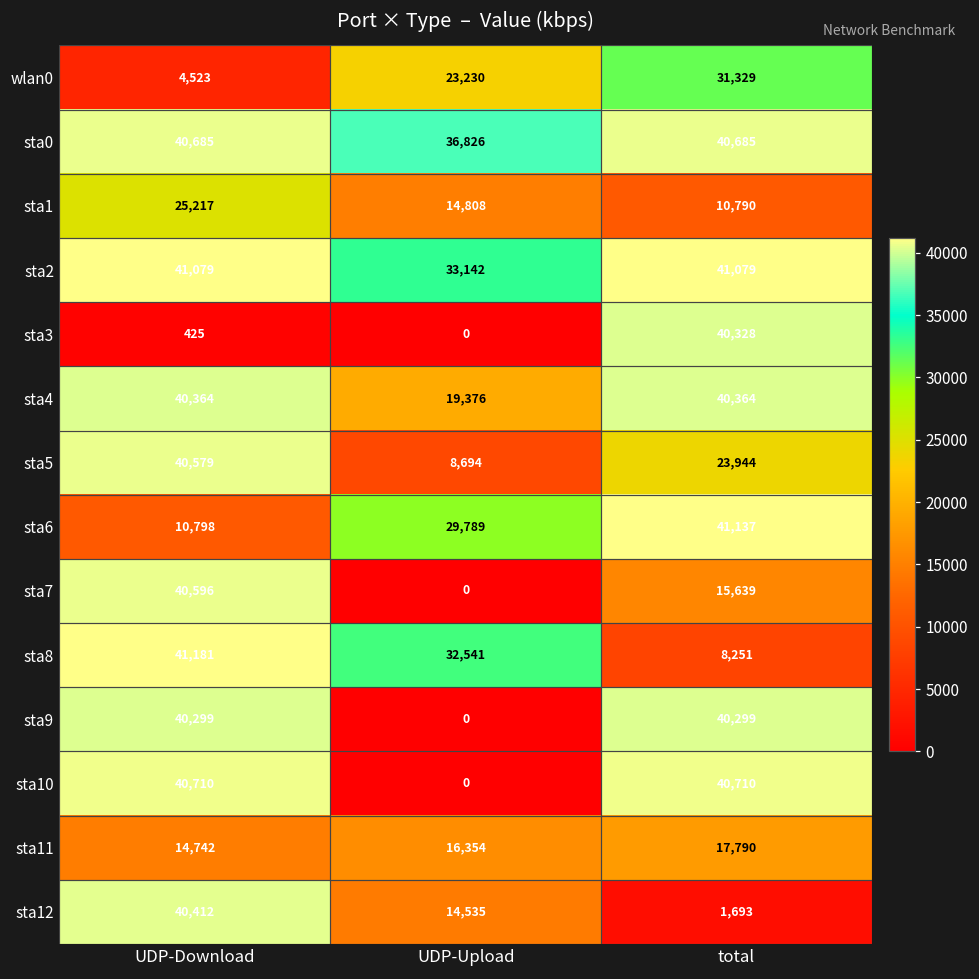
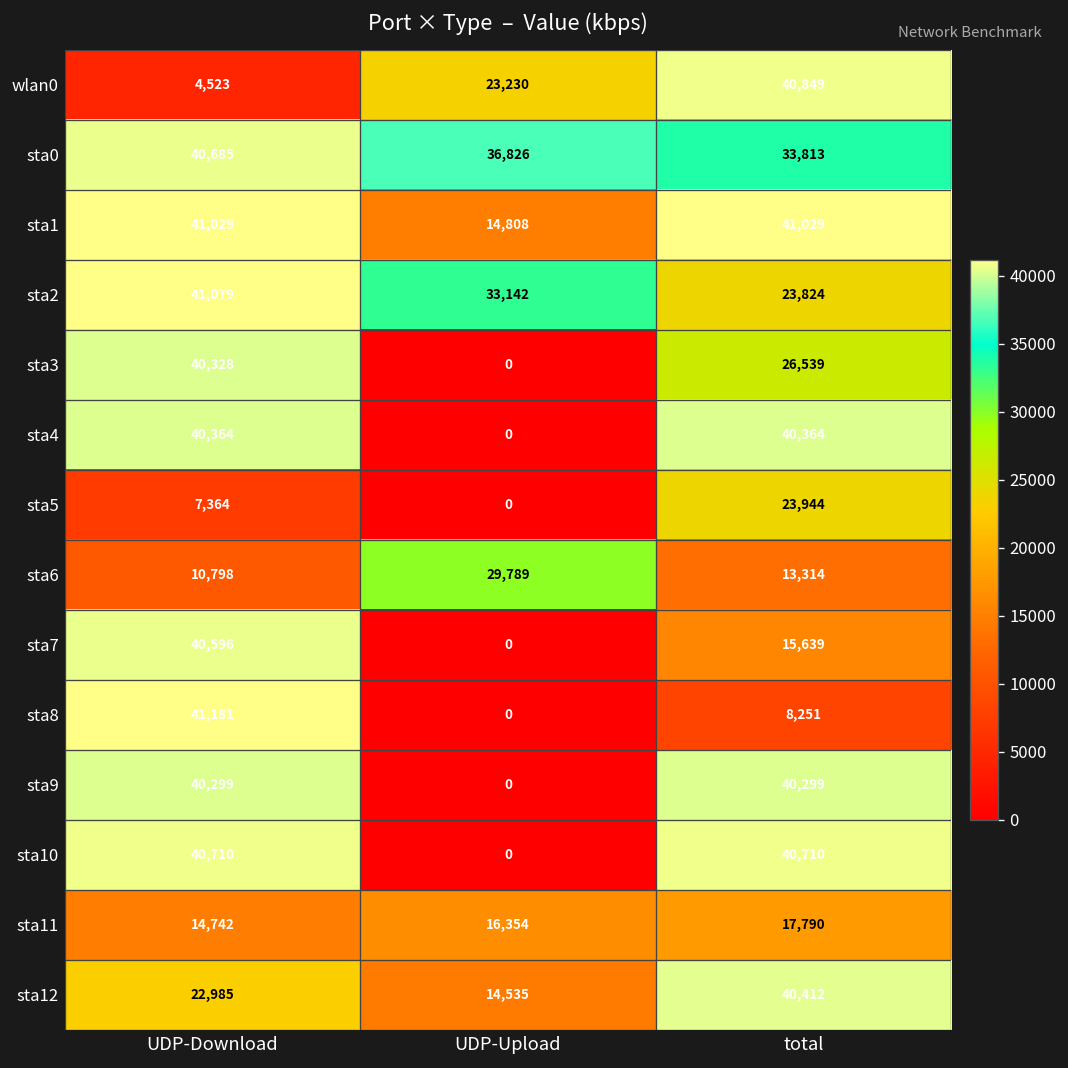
wlan0, total: 31,329 -> 40,849
sta0, total: 40,685 -> 33,813
sta1, UDP-Download: 25,217 -> 41,029
sta1, total: 10,790 -> 41,029
sta2, total: 41,079 -> 23,824
sta3, UDP-Download: 425 -> 40,328
sta3, total: 40,328 -> 26,539
sta4, UDP-Upload: 19,376 -> 0
sta5, UDP-Download: 40,579 -> 7,364
sta5, UDP-Upload: 8,694 -> 0
sta6, total: 41,137 -> 13,314
sta8, UDP-Upload: 32,541 -> 0
sta12, UDP-Download: 40,412 -> 22,985
sta12, total: 1,693 -> 40,412
